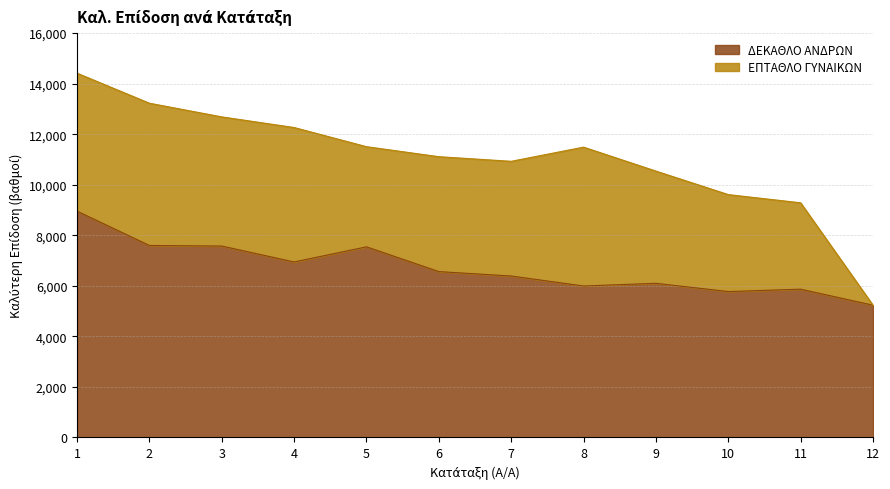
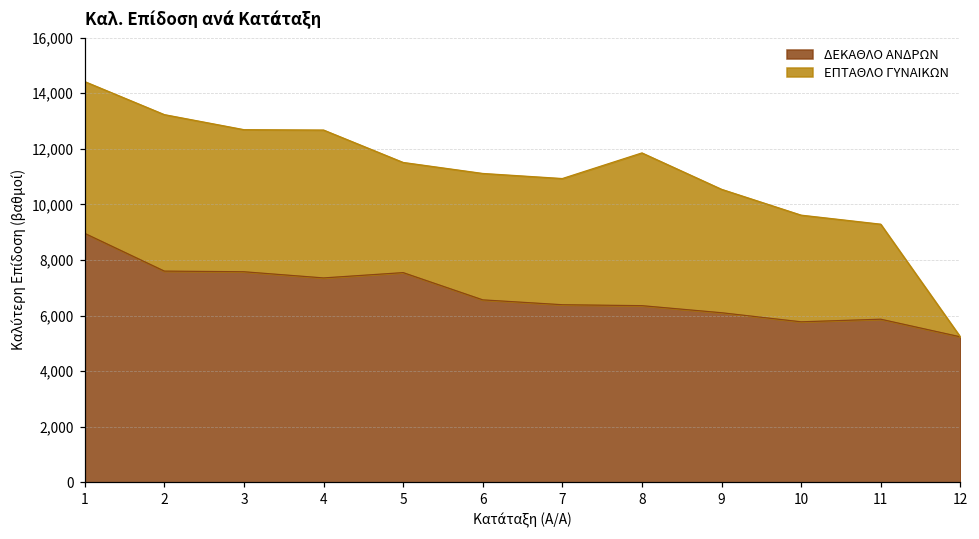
ΔΕΚΑΘΛΟ ΑΝΔΡΩΝ, 4: 6,900 -> 7,400
ΔΕΚΑΘΛΟ ΑΝΔΡΩΝ, 8: 6,000 -> 6,400
